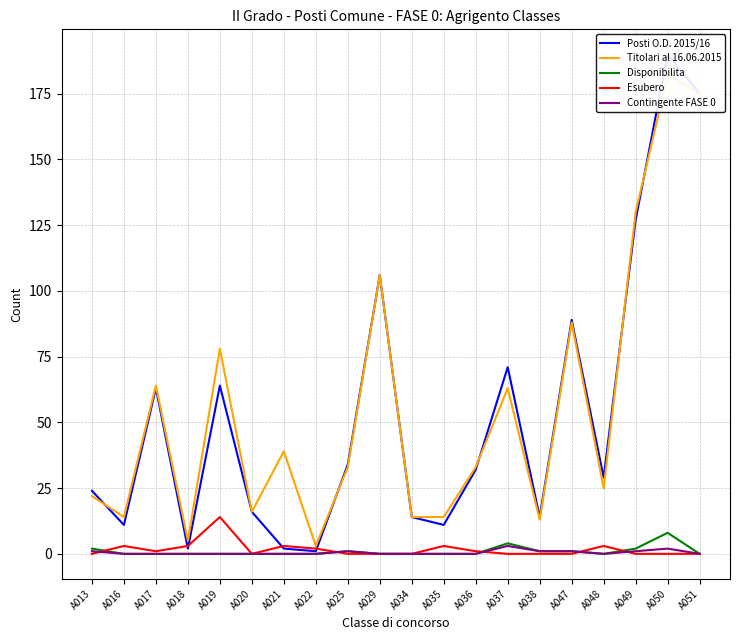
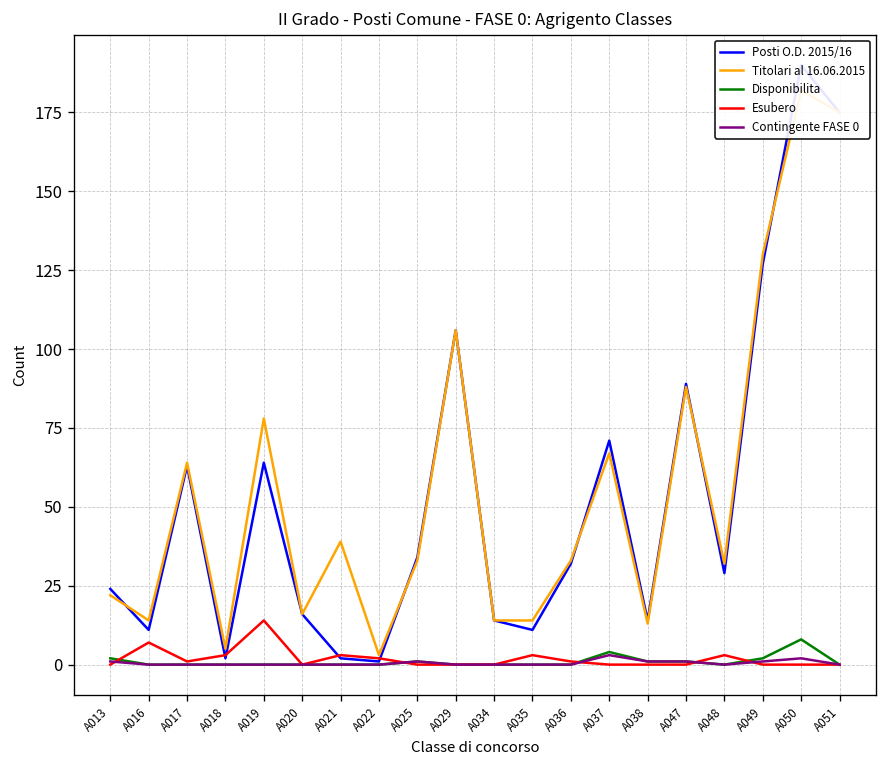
Esubero, A016: 3 -> 7
Titolari al 16.06.2015, A037: 63 -> 67
Titolari al 16.06.2015, A048: 25 -> 32
